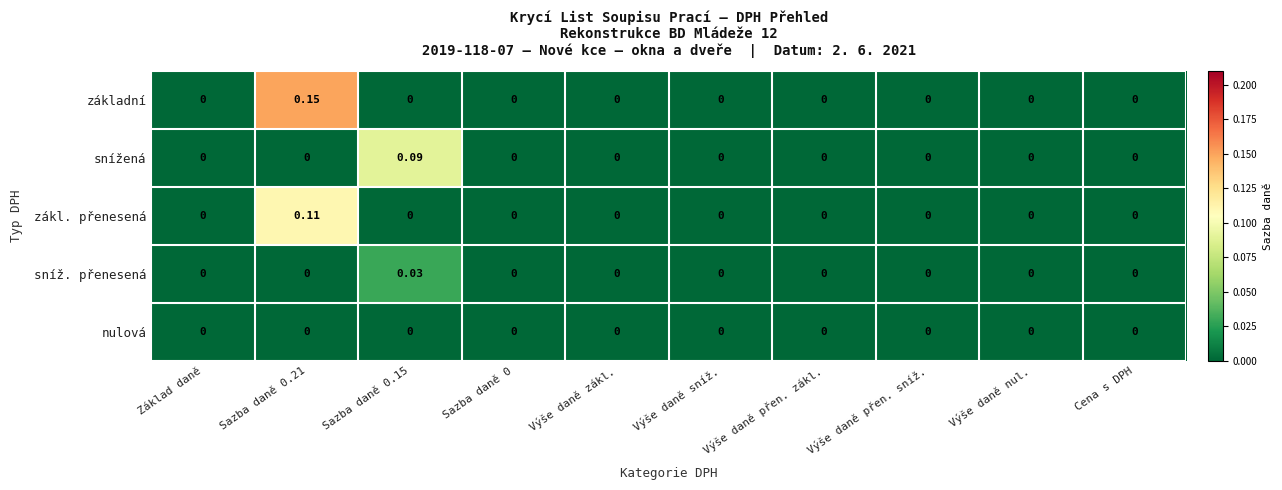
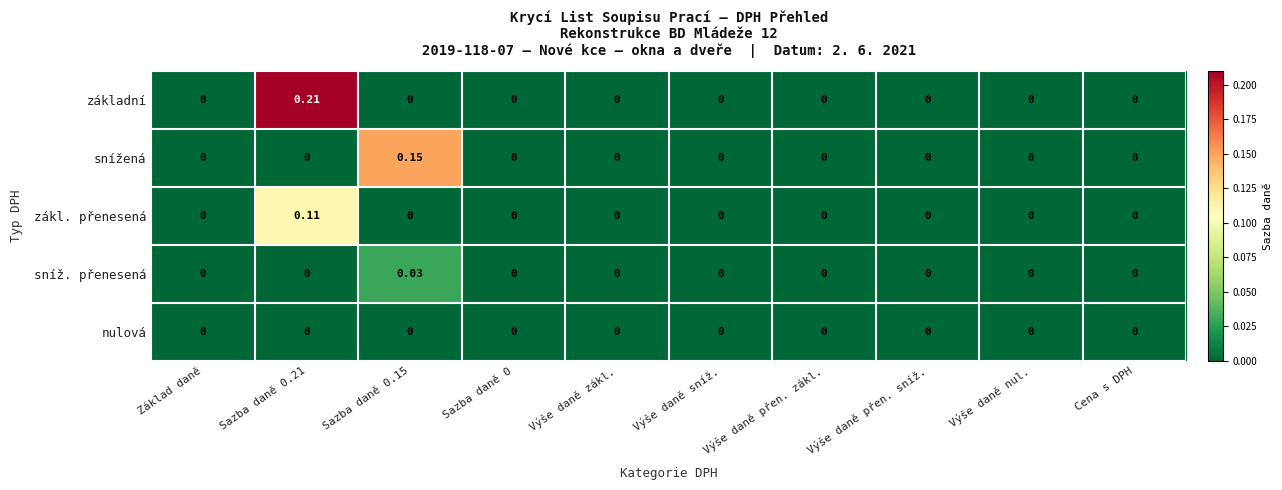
základní, Sazba daně 0.21: 0.15 -> 0.21
snížená, Sazba daně 0.15: 0.09 -> 0.15
